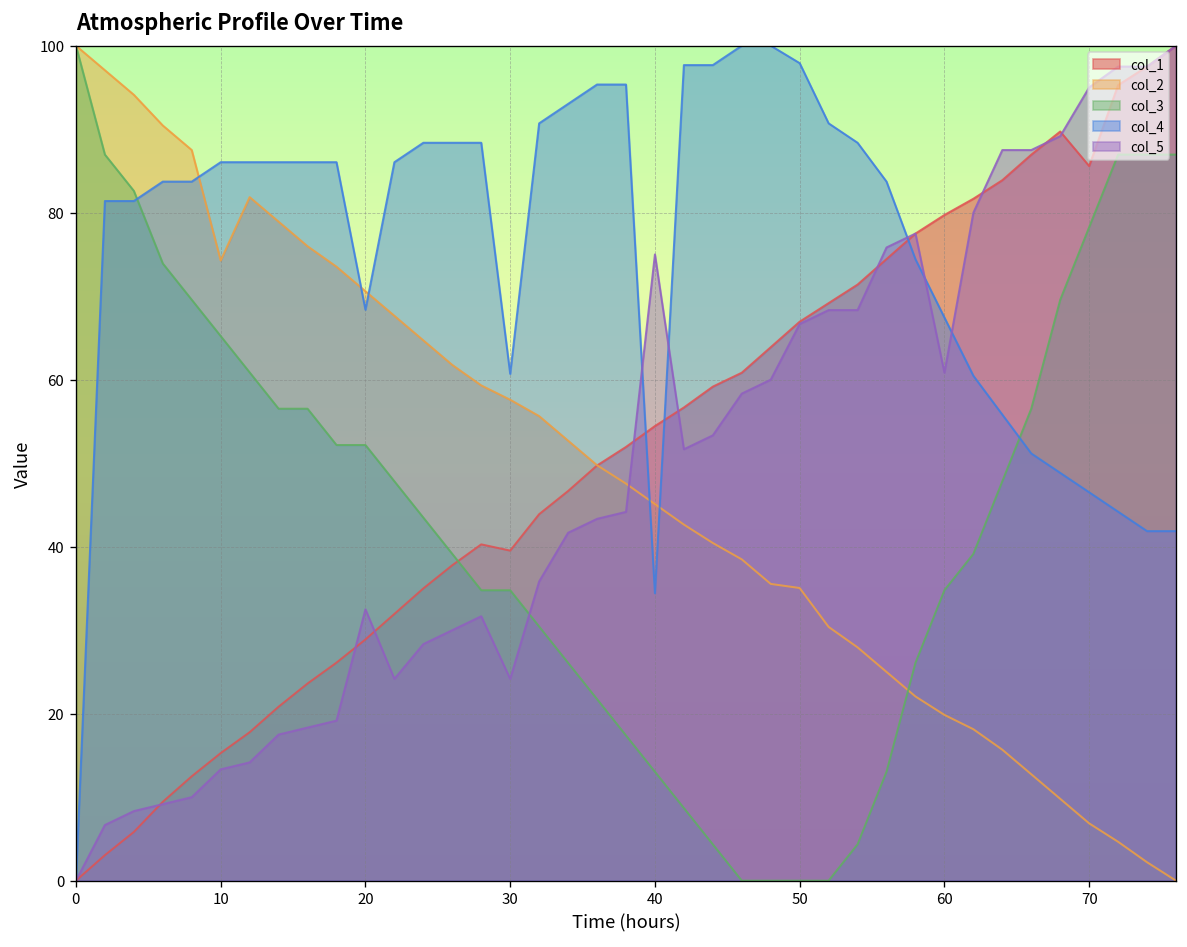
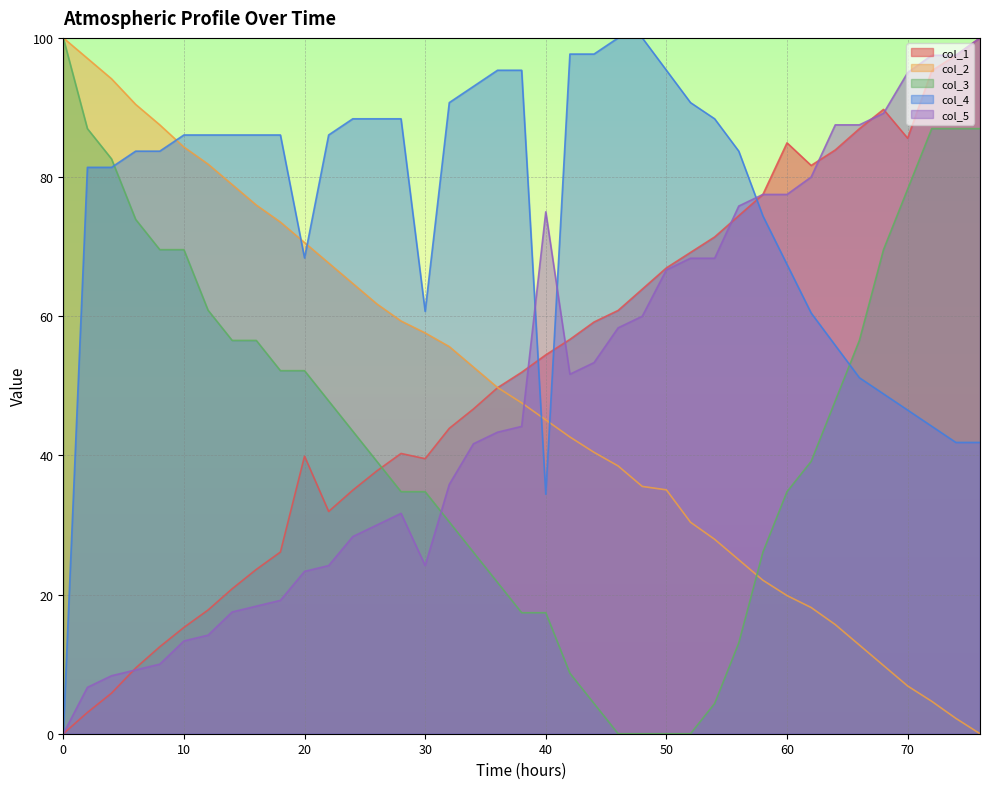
col_2, 10: 74 -> 84
col_3, 10: 65 -> 70
col_1, 20: 29 -> 40
col_5, 20: 33 -> 23
col_3, 40: 13 -> 17
col_4, 50: 98 -> 95
col_1, 60: 80 -> 85
col_5, 60: 61 -> 78
